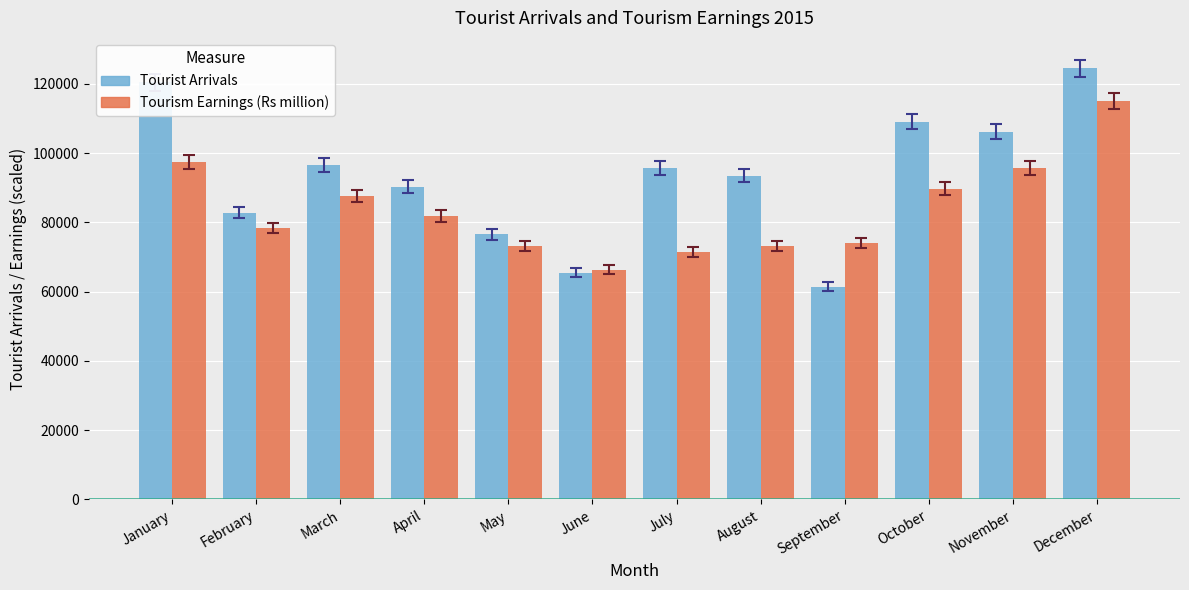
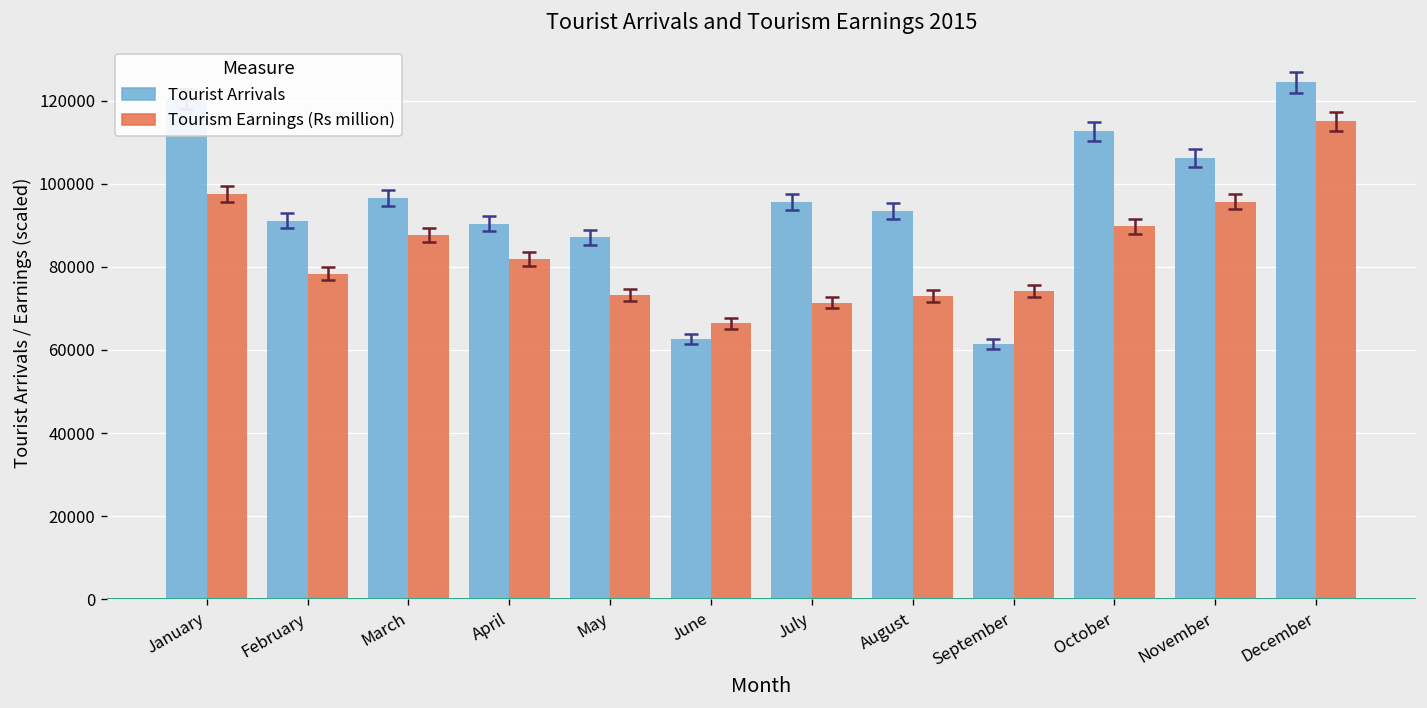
Tourist Arrivals, February: 83000 -> 91000
Tourist Arrivals, May: 77000 -> 87000
Tourist Arrivals, June: 65000 -> 63000
Tourist Arrivals, October: 109000 -> 113000
